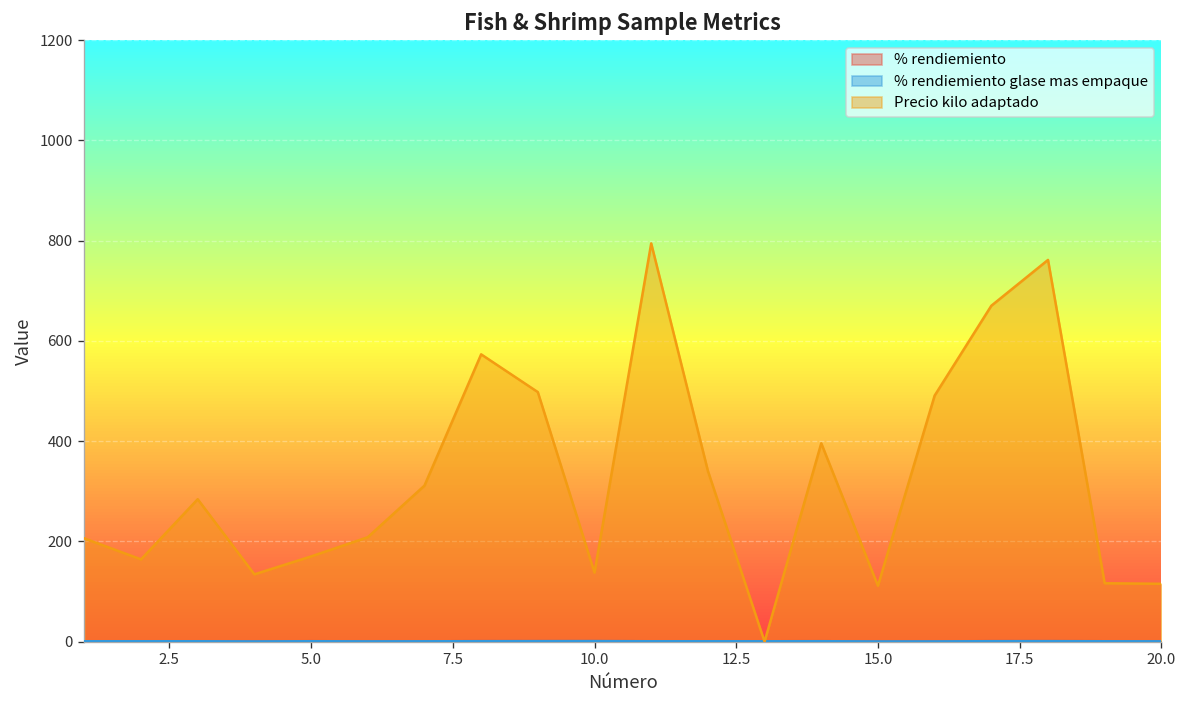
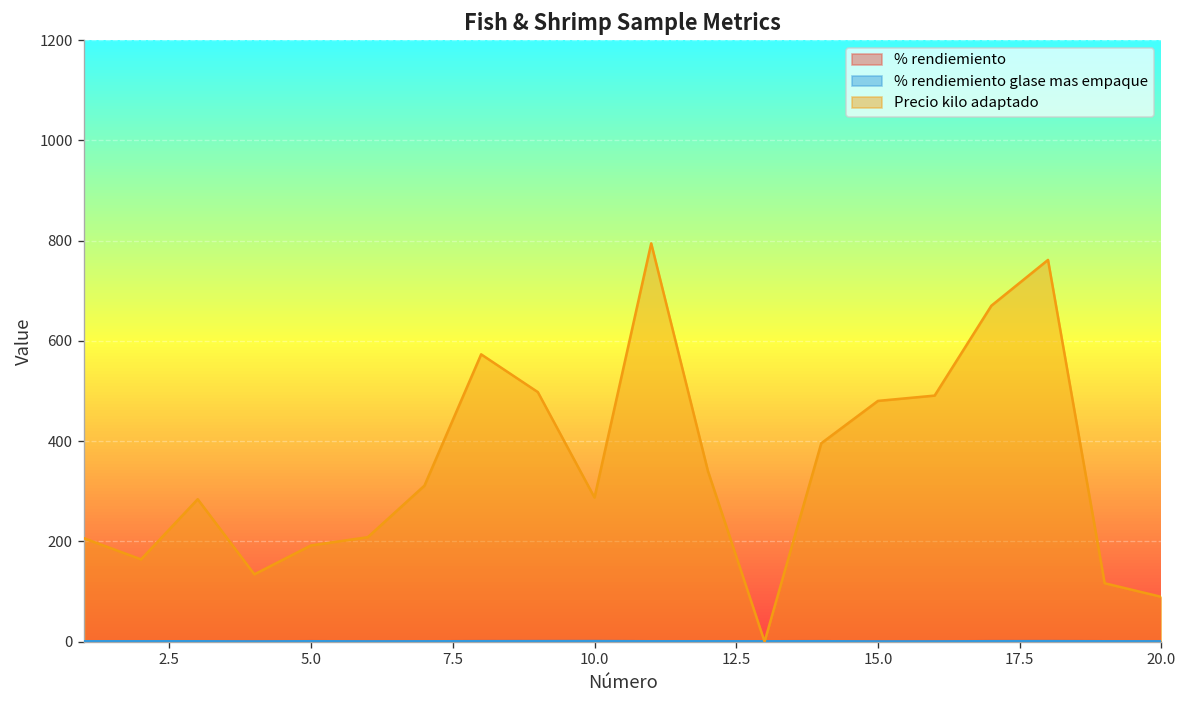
Precio kilo adaptado, 5.0: 170 -> 190
Precio kilo adaptado, 10.0: 140 -> 290
Precio kilo adaptado, 15.0: 110 -> 480
Precio kilo adaptado, 20.0: 120 -> 90
